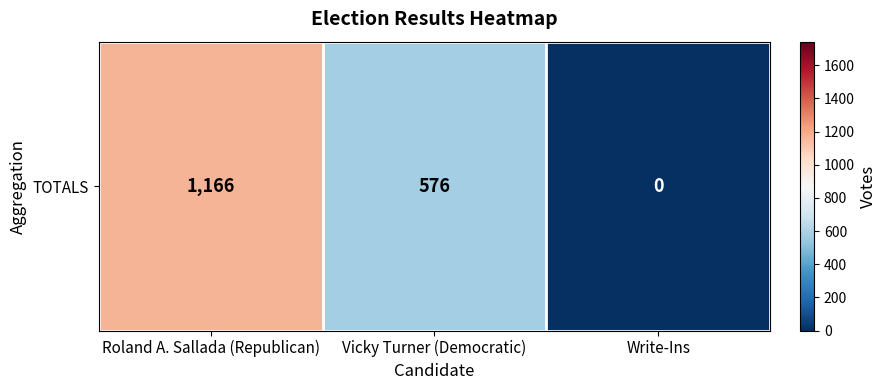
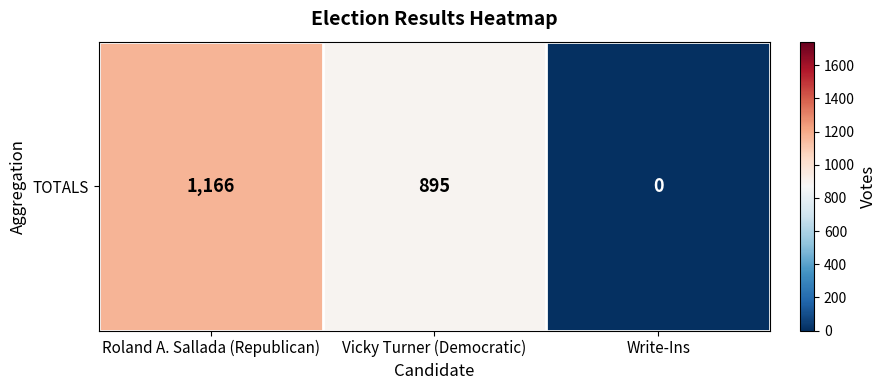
TOTALS, Vicky Turner (Democratic): 576 -> 895
